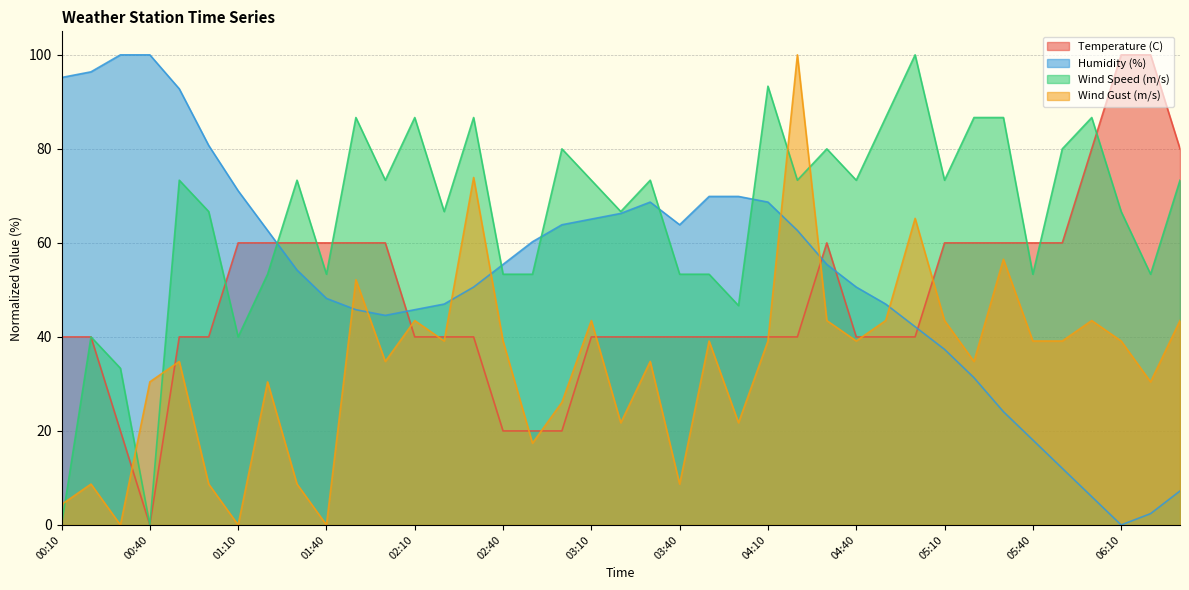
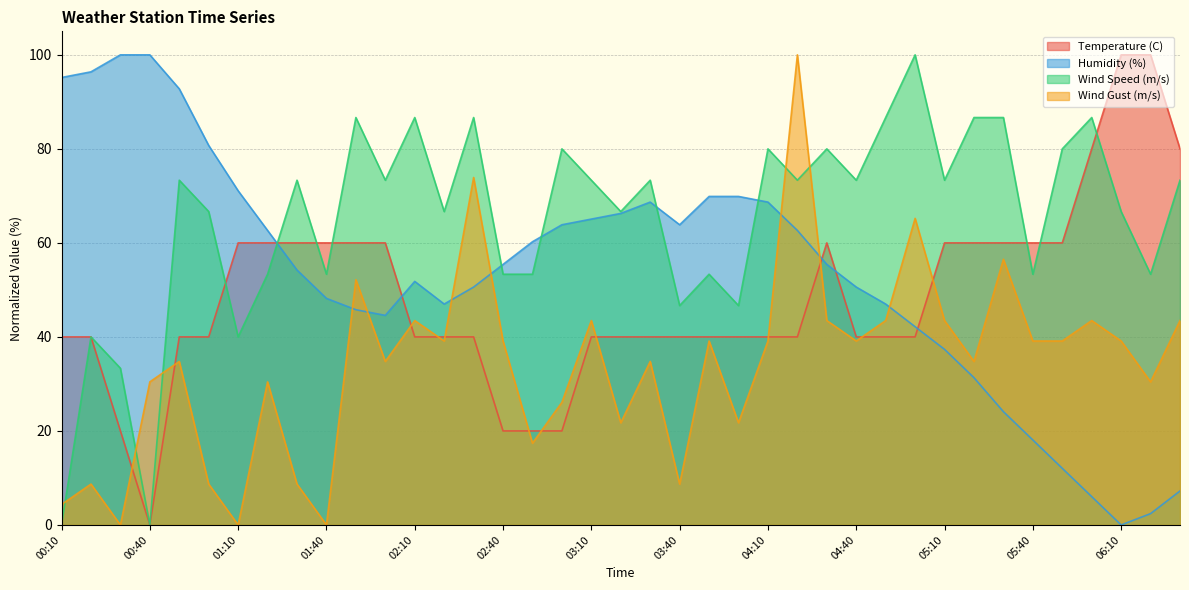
Humidity (%), 02:10: 46 -> 52
Wind Speed (m/s), 03:40: 53 -> 47
Wind Speed (m/s), 04:10: 93 -> 80
